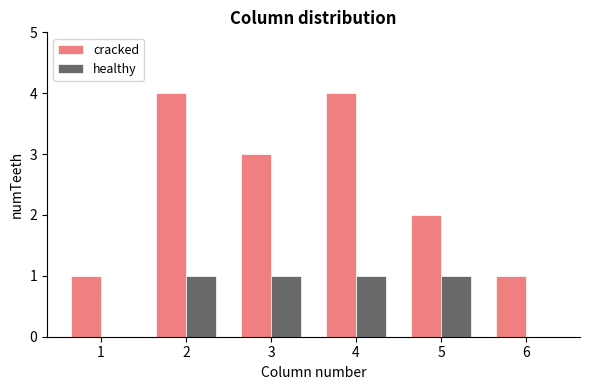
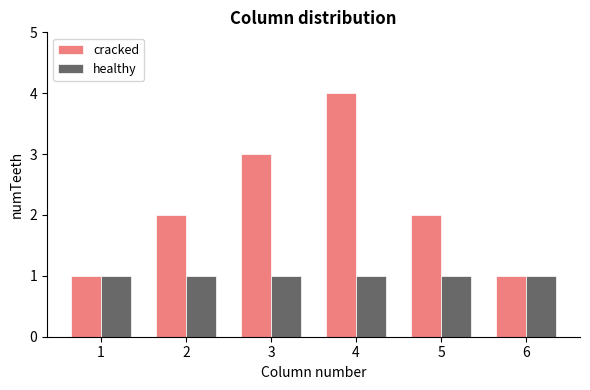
healthy, 1: 0 -> 1
cracked, 2: 4 -> 2
healthy, 6: 0 -> 1
